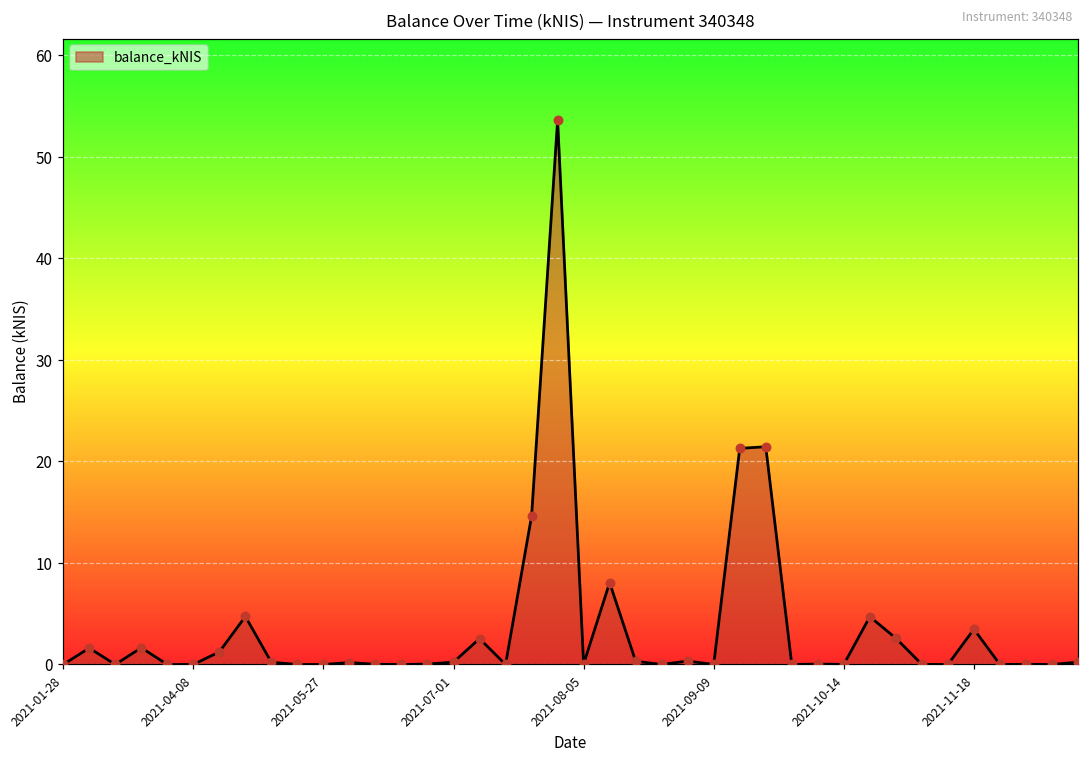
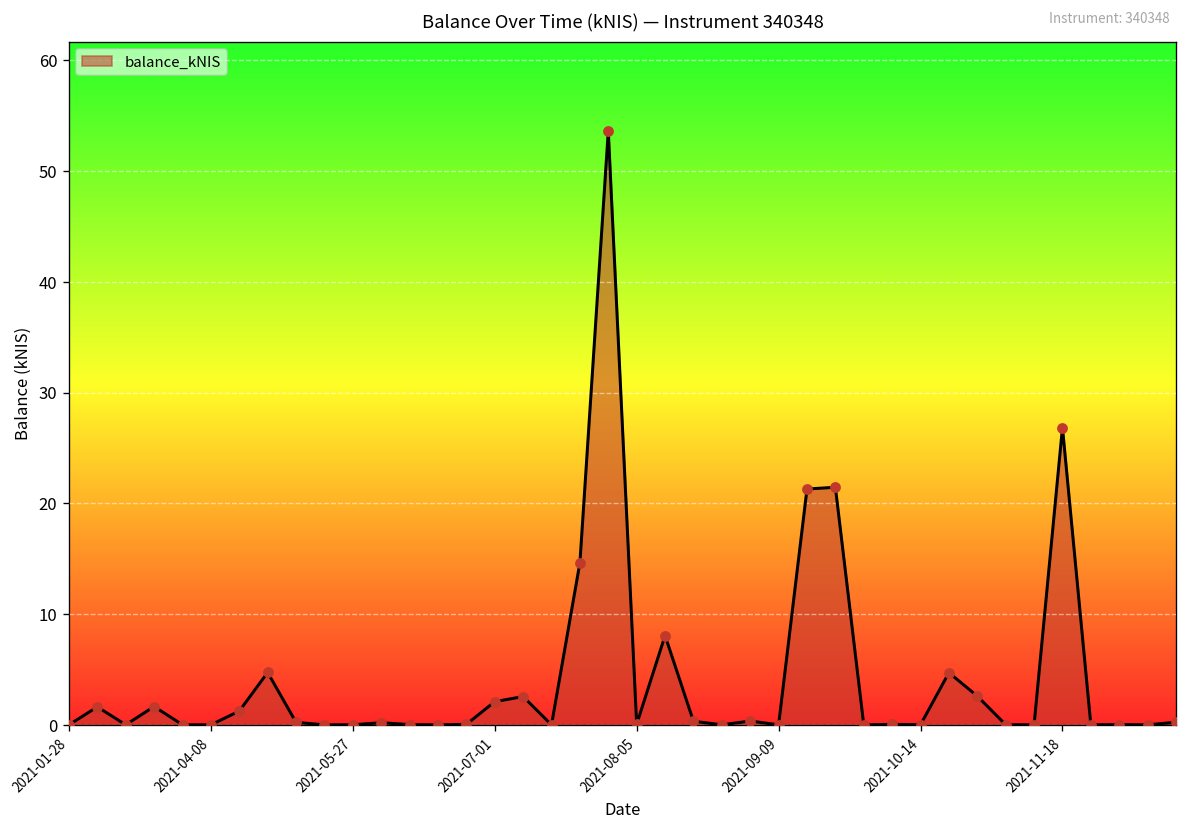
2021-07-01: 0 -> 2
2021-11-18: 3 -> 27
